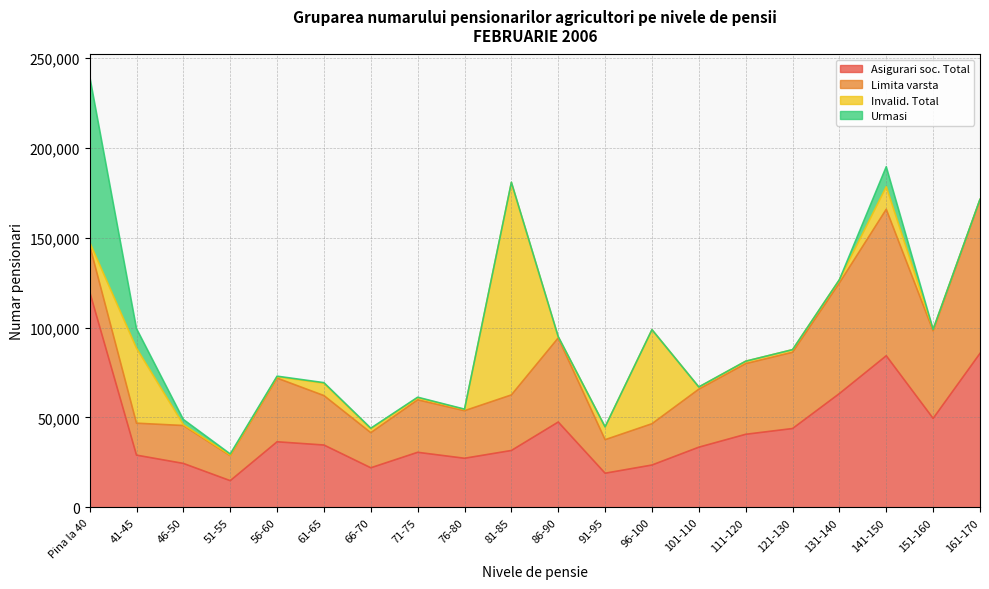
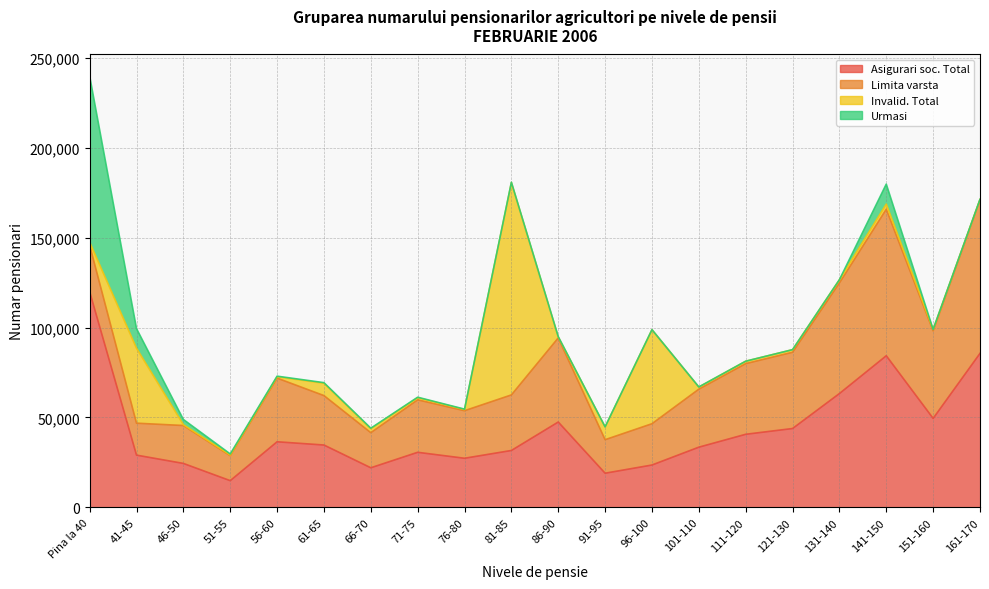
Invalid. Total, 141-150: 13,000 -> 3,000
